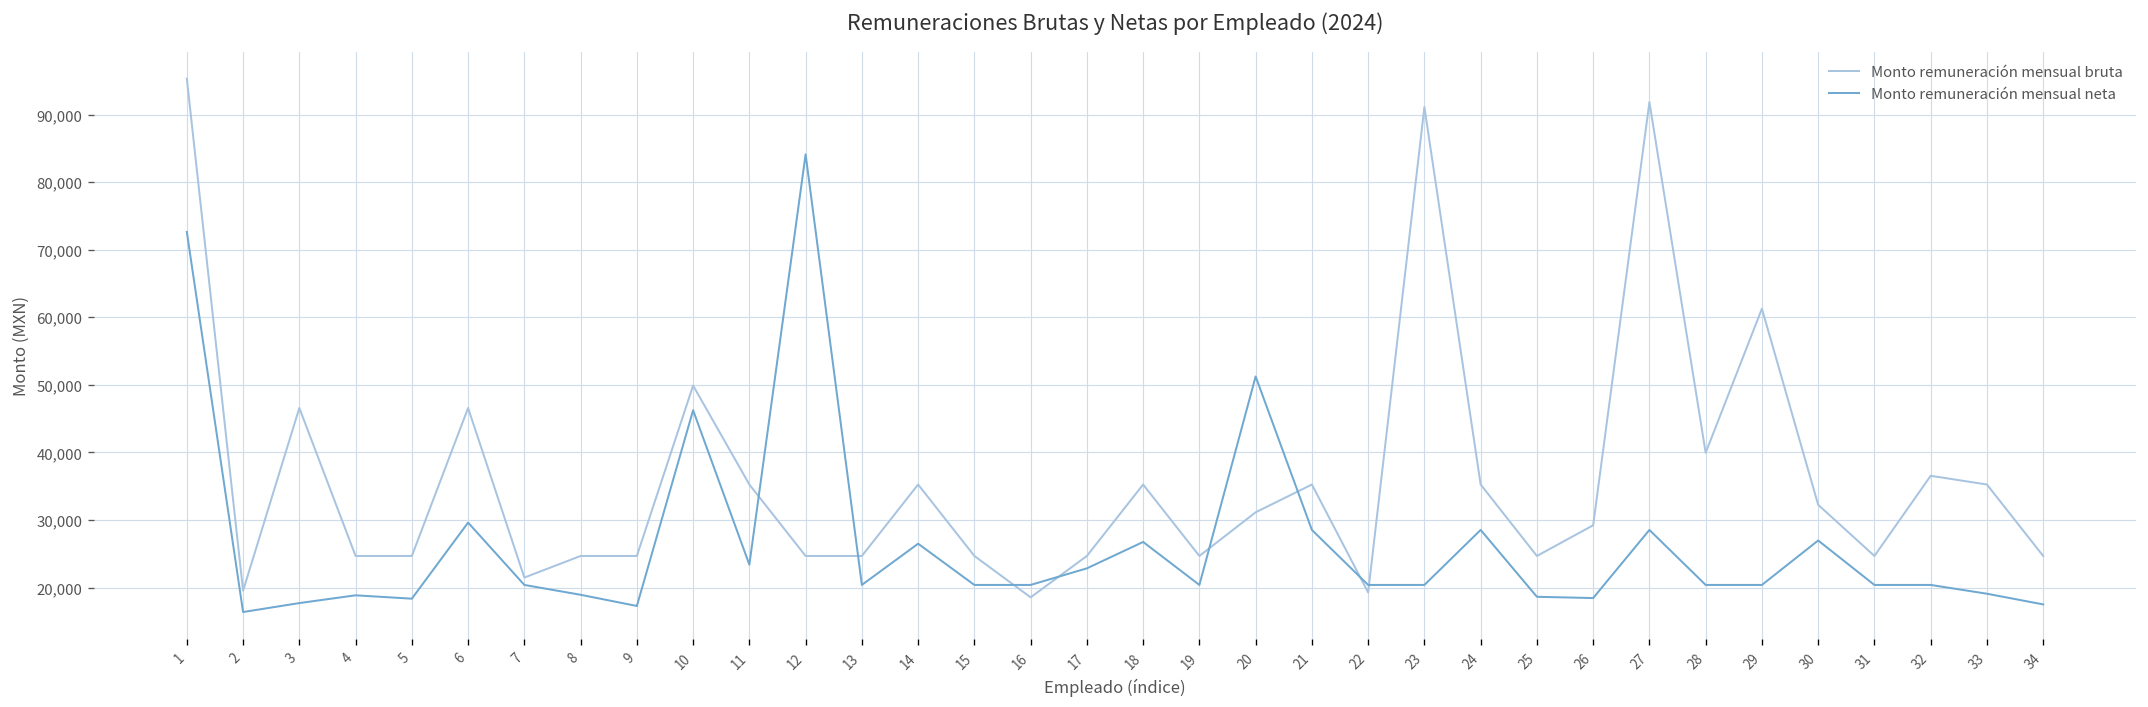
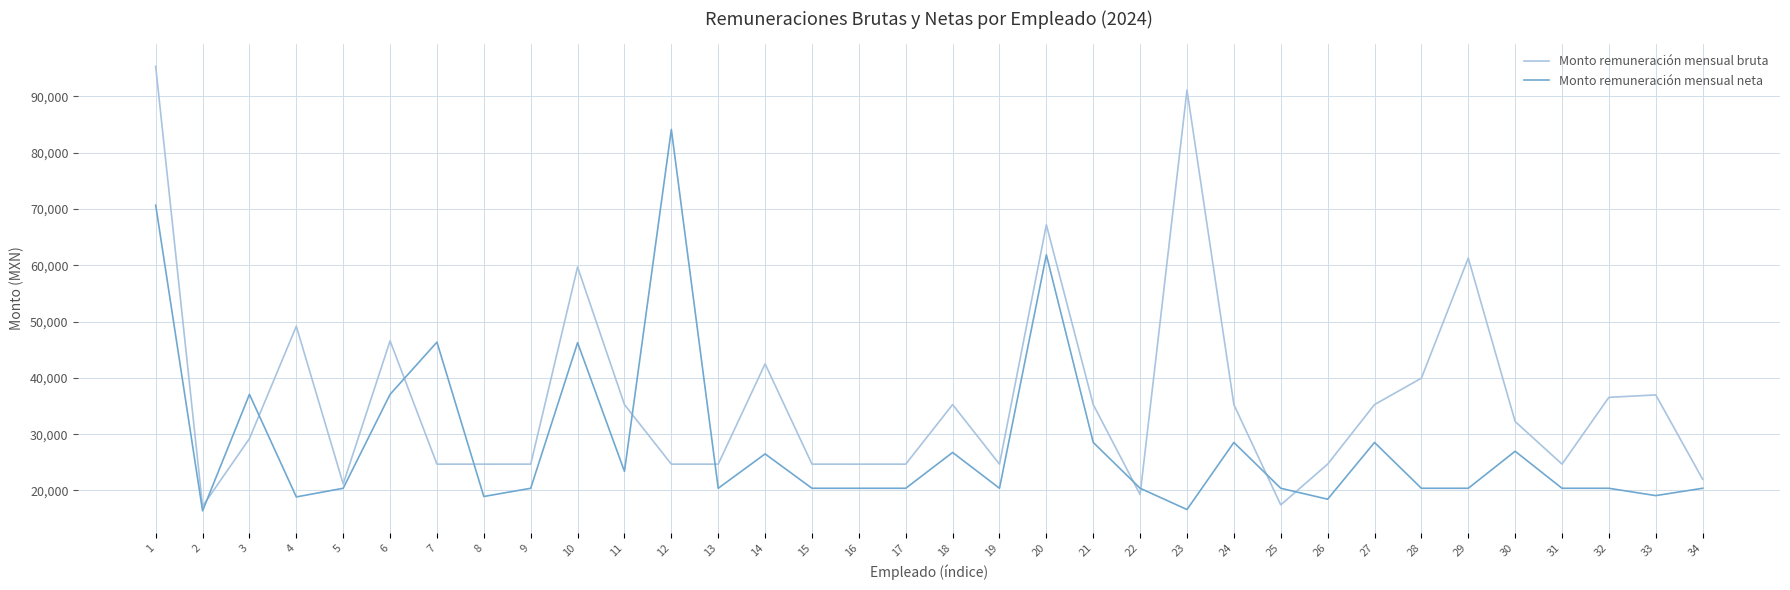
Monto remuneración mensual neta, 1: 73,000 -> 71,000
Monto remuneración mensual bruta, 2: 20,000 -> 17,000
Monto remuneración mensual bruta, 3: 47,000 -> 29,000
Monto remuneración mensual neta, 3: 18,000 -> 37,000
Monto remuneración mensual bruta, 4: 25,000 -> 49,000
Monto remuneración mensual bruta, 5: 25,000 -> 21,000
Monto remuneración mensual neta, 5: 18,000 -> 20,000
Monto remuneración mensual neta, 6: 30,000 -> 37,000
Monto remuneración mensual bruta, 7: 21,000 -> 25,000
Monto remuneración mensual neta, 7: 20,000 -> 46,000
Monto remuneración mensual neta, 9: 17,000 -> 20,000
Monto remuneración mensual bruta, 10: 50,000 -> 60,000
Monto remuneración mensual bruta, 14: 35,000 -> 42,000
Monto remuneración mensual bruta, 16: 19,000 -> 25,000
Monto remuneración mensual neta, 17: 23,000 -> 20,000
Monto remuneración mensual bruta, 20: 31,000 -> 67,000
Monto remuneración mensual neta, 20: 51,000 -> 62,000
Monto remuneración mensual neta, 23: 20,000 -> 17,000
Monto remuneración mensual bruta, 25: 25,000 -> 17,000
Monto remuneración mensual neta, 25: 19,000 -> 20,000
Monto remuneración mensual bruta, 26: 29,000 -> 25,000
Monto remuneración mensual bruta, 27: 92,000 -> 35,000
Monto remuneración mensual bruta, 33: 35,000 -> 37,000
Monto remuneración mensual bruta, 34: 25,000 -> 22,000
Monto remuneración mensual neta, 34: 18,000 -> 20,000
